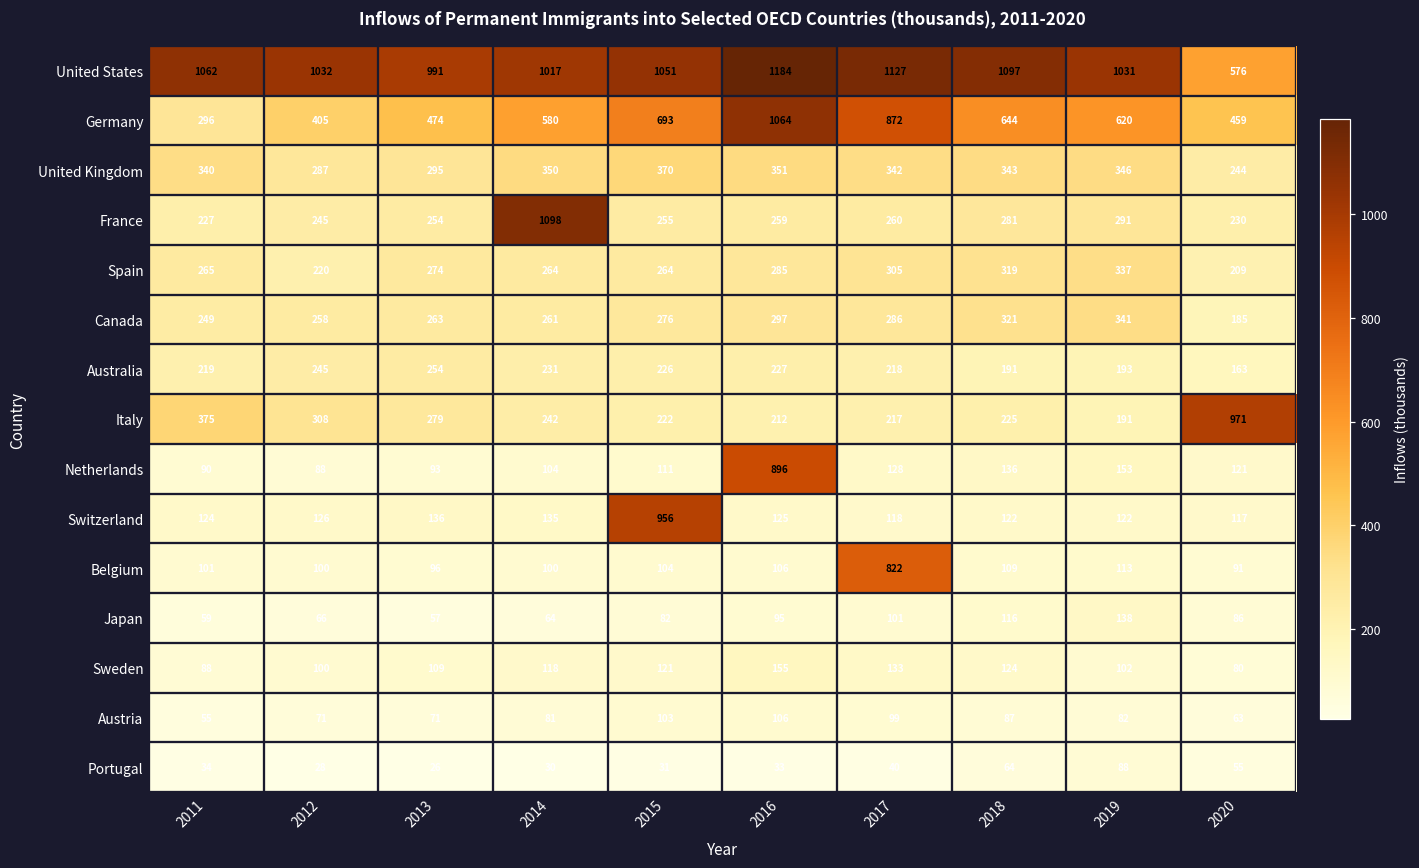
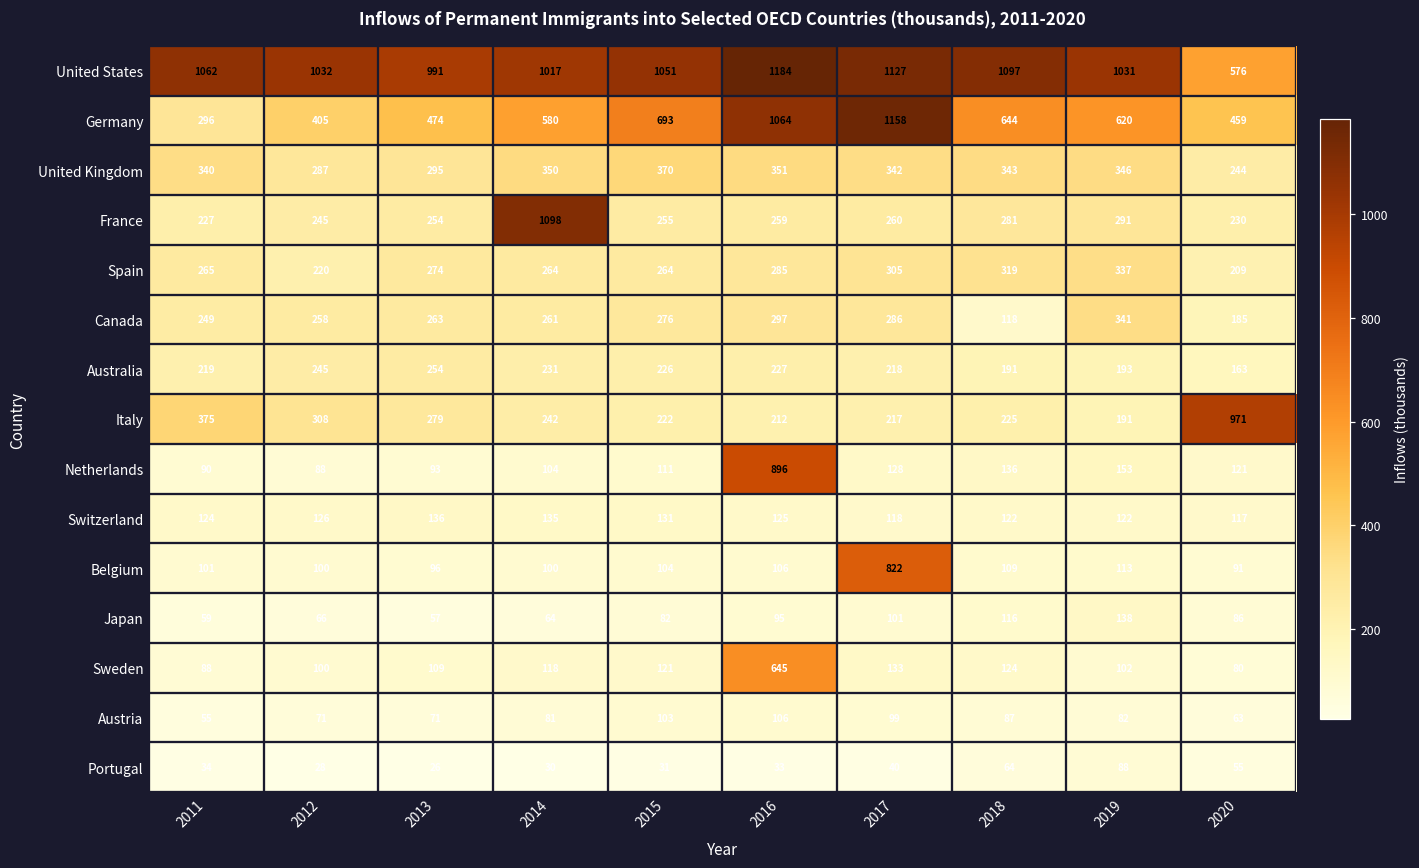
Germany, 2017: 872 -> 1158
Canada, 2018: 321 -> 118
Switzerland, 2015: 956 -> 131
Sweden, 2016: 155 -> 645
